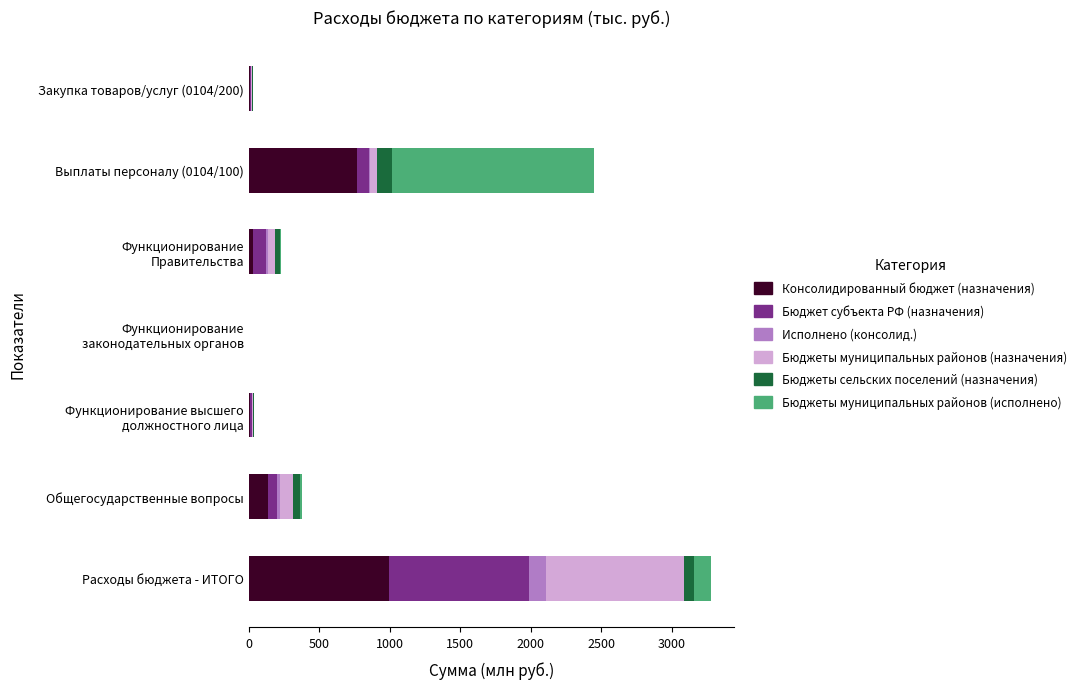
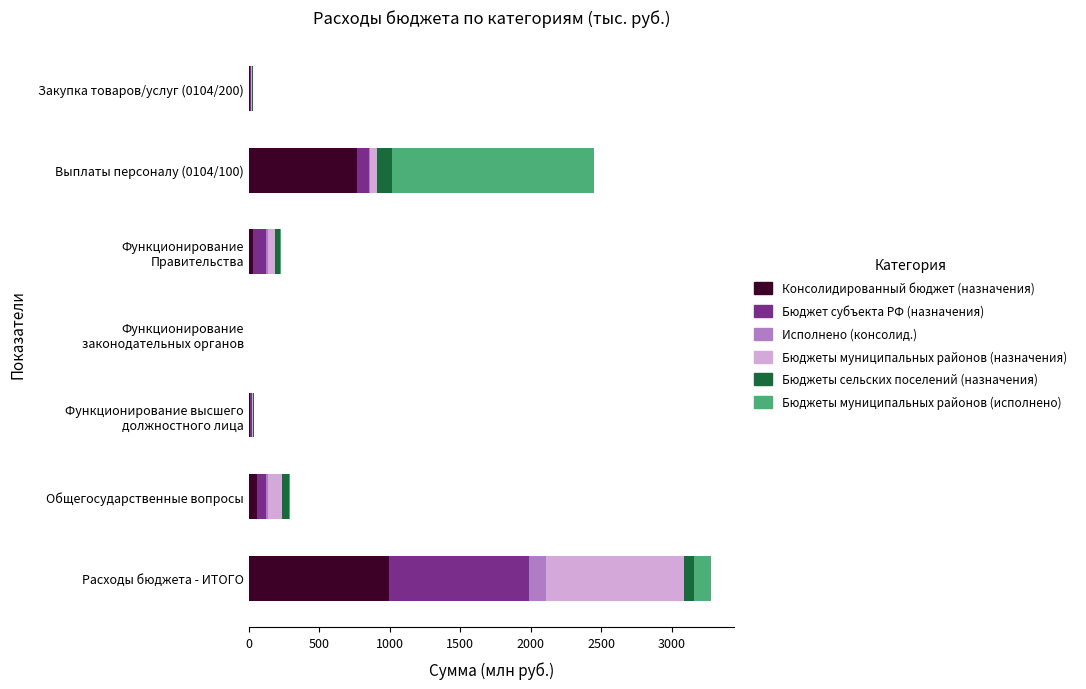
Консолидированный бюджет (назначения), Общегосударственные вопросы: 140 -> 60
